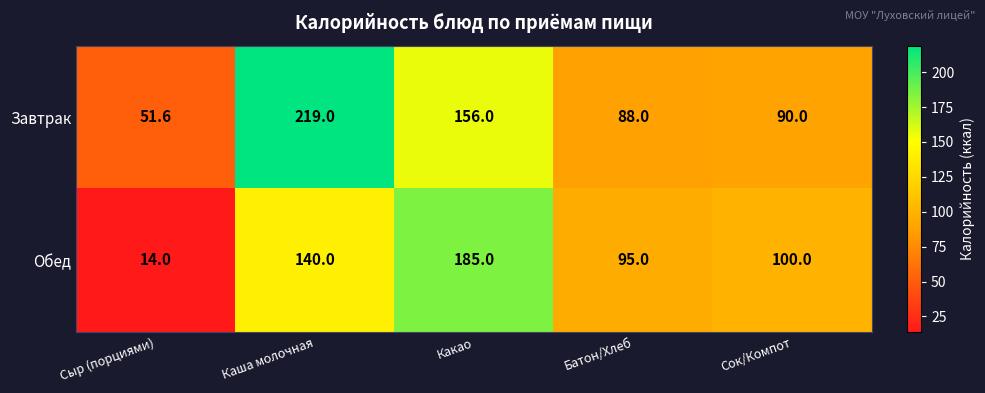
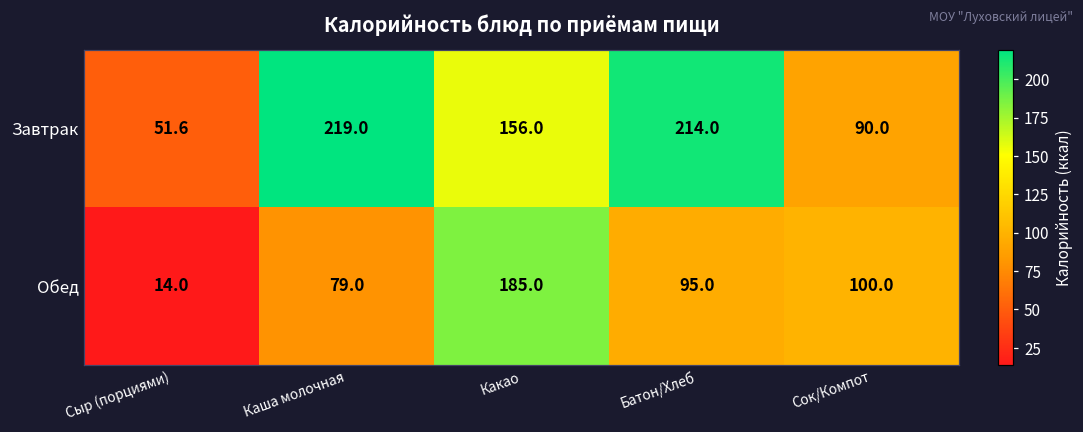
Завтрак, Батон/Хлеб: 88.0 -> 214.0
Обед, Каша молочная: 140.0 -> 79.0
